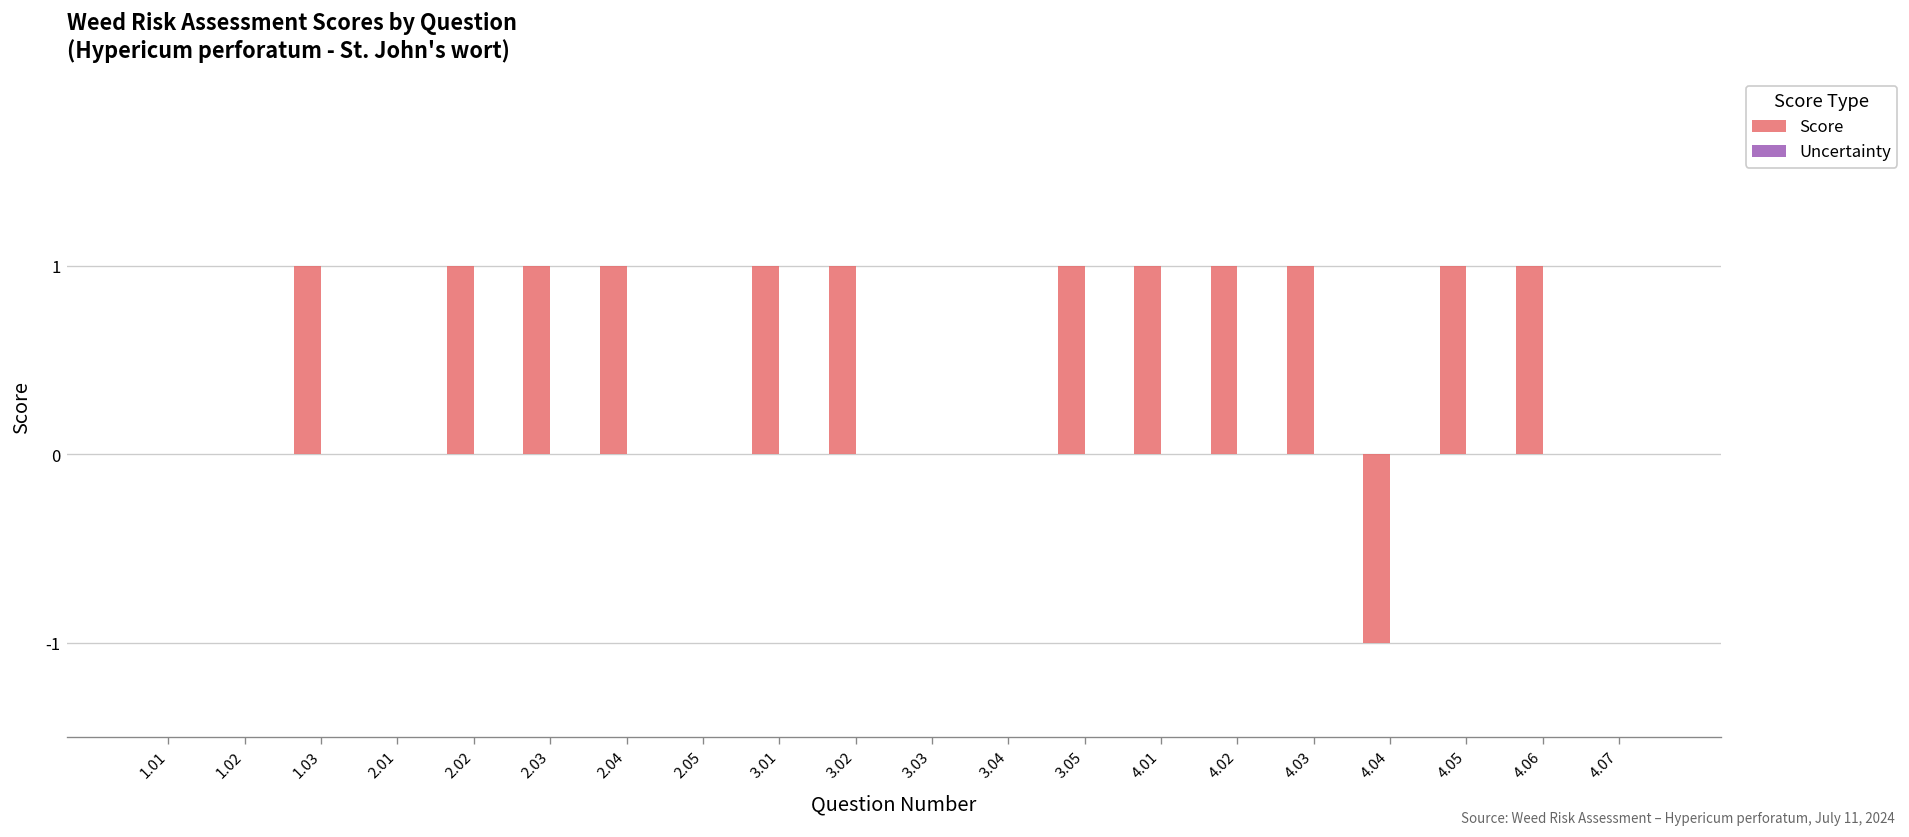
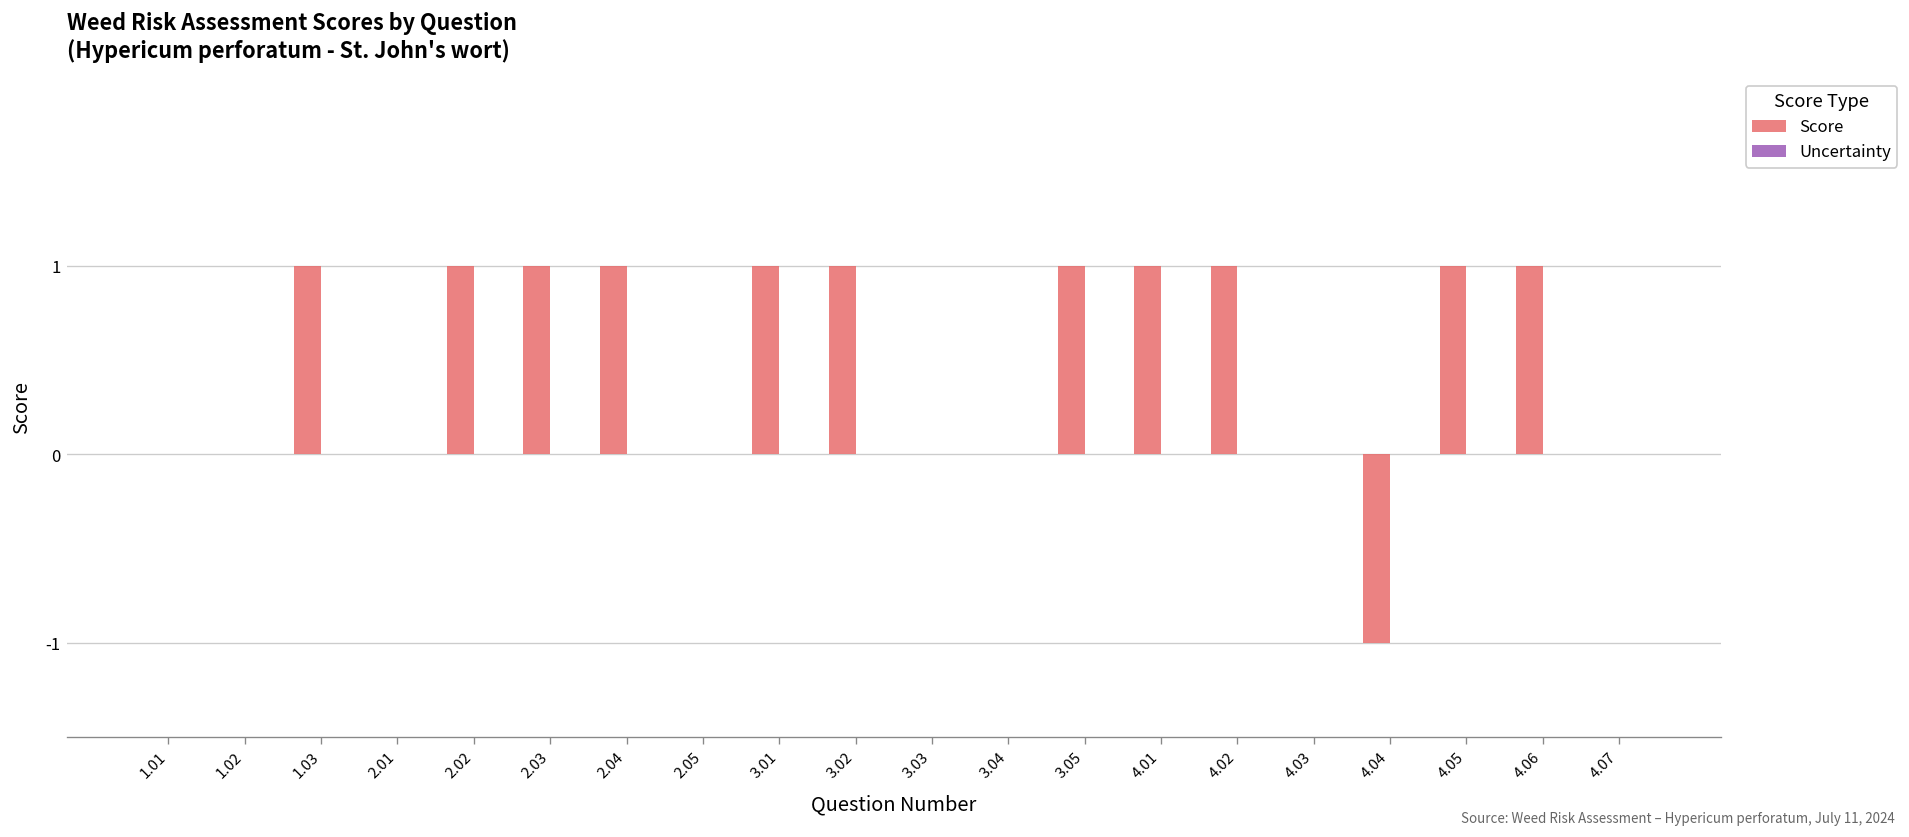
Score, 4.03: 1 -> 0
